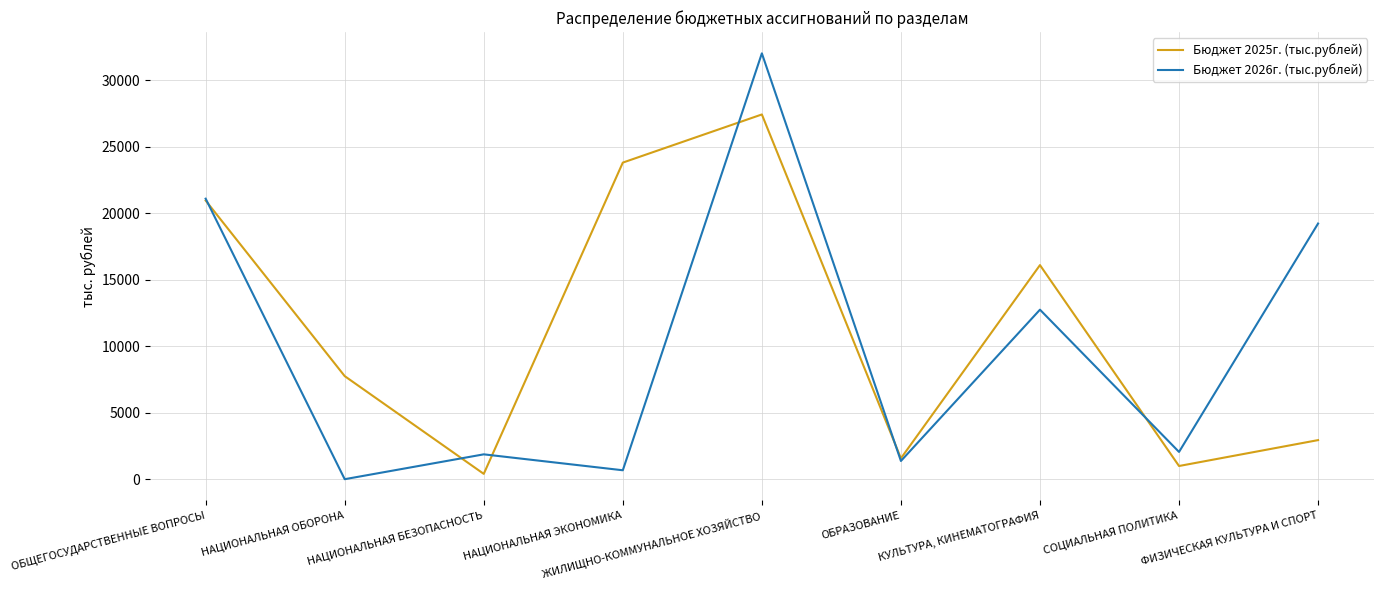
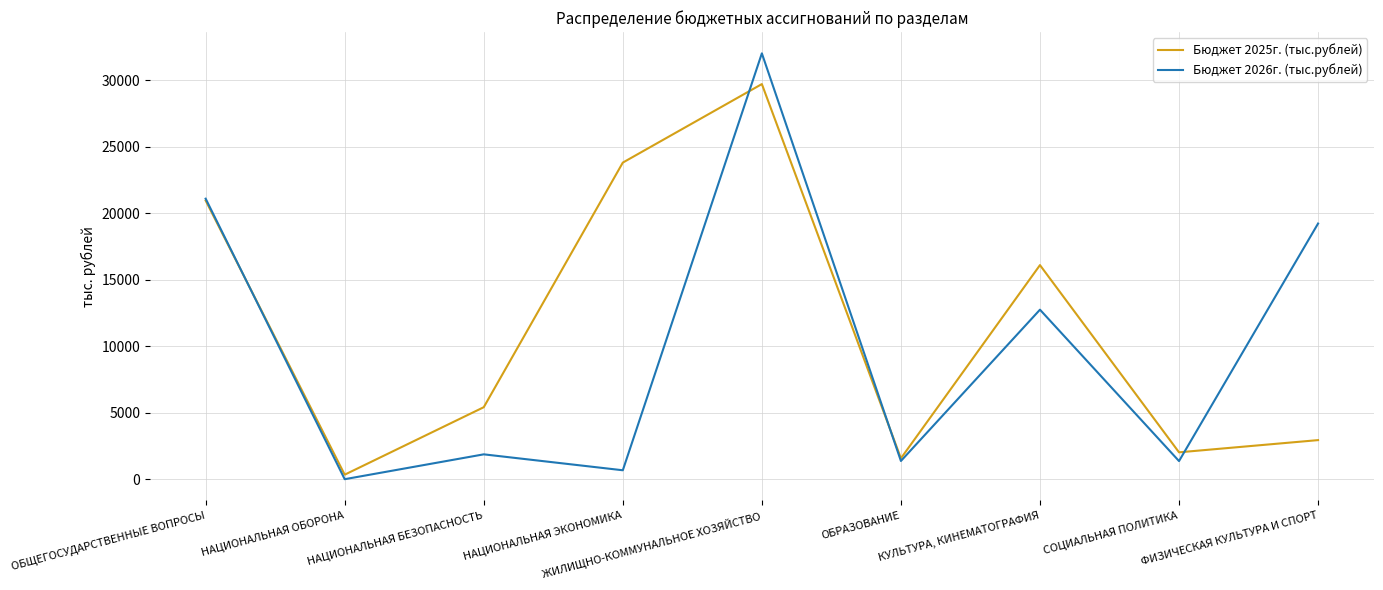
Бюджет 2025г. (тыс.рублей), НАЦИОНАЛЬНАЯ ОБОРОНА: 7800 -> 300
Бюджет 2025г. (тыс.рублей), НАЦИОНАЛЬНАЯ БЕЗОПАСНОСТЬ: 400 -> 5400
Бюджет 2025г. (тыс.рублей), ЖИЛИЩНО-КОММУНАЛЬНОЕ ХОЗЯЙСТВО: 27400 -> 29700
Бюджет 2025г. (тыс.рублей), СОЦИАЛЬНАЯ ПОЛИТИКА: 1000 -> 2000
Бюджет 2026г. (тыс.рублей), СОЦИАЛЬНАЯ ПОЛИТИКА: 2100 -> 1400
